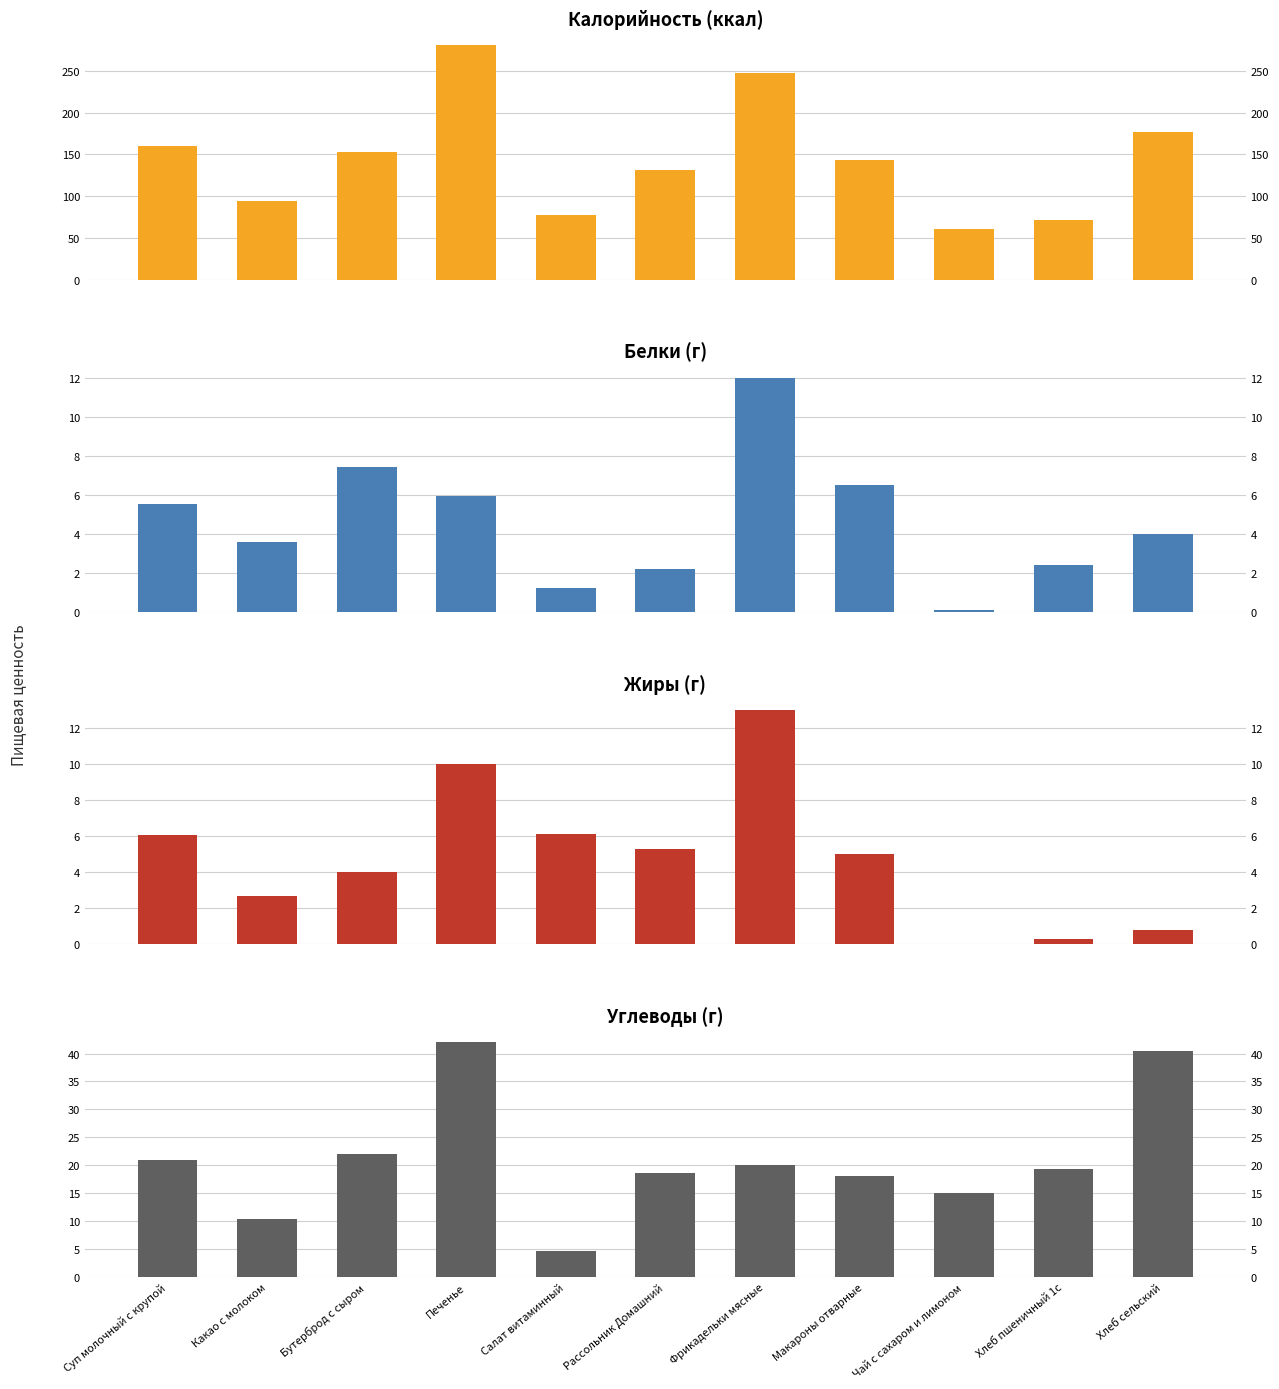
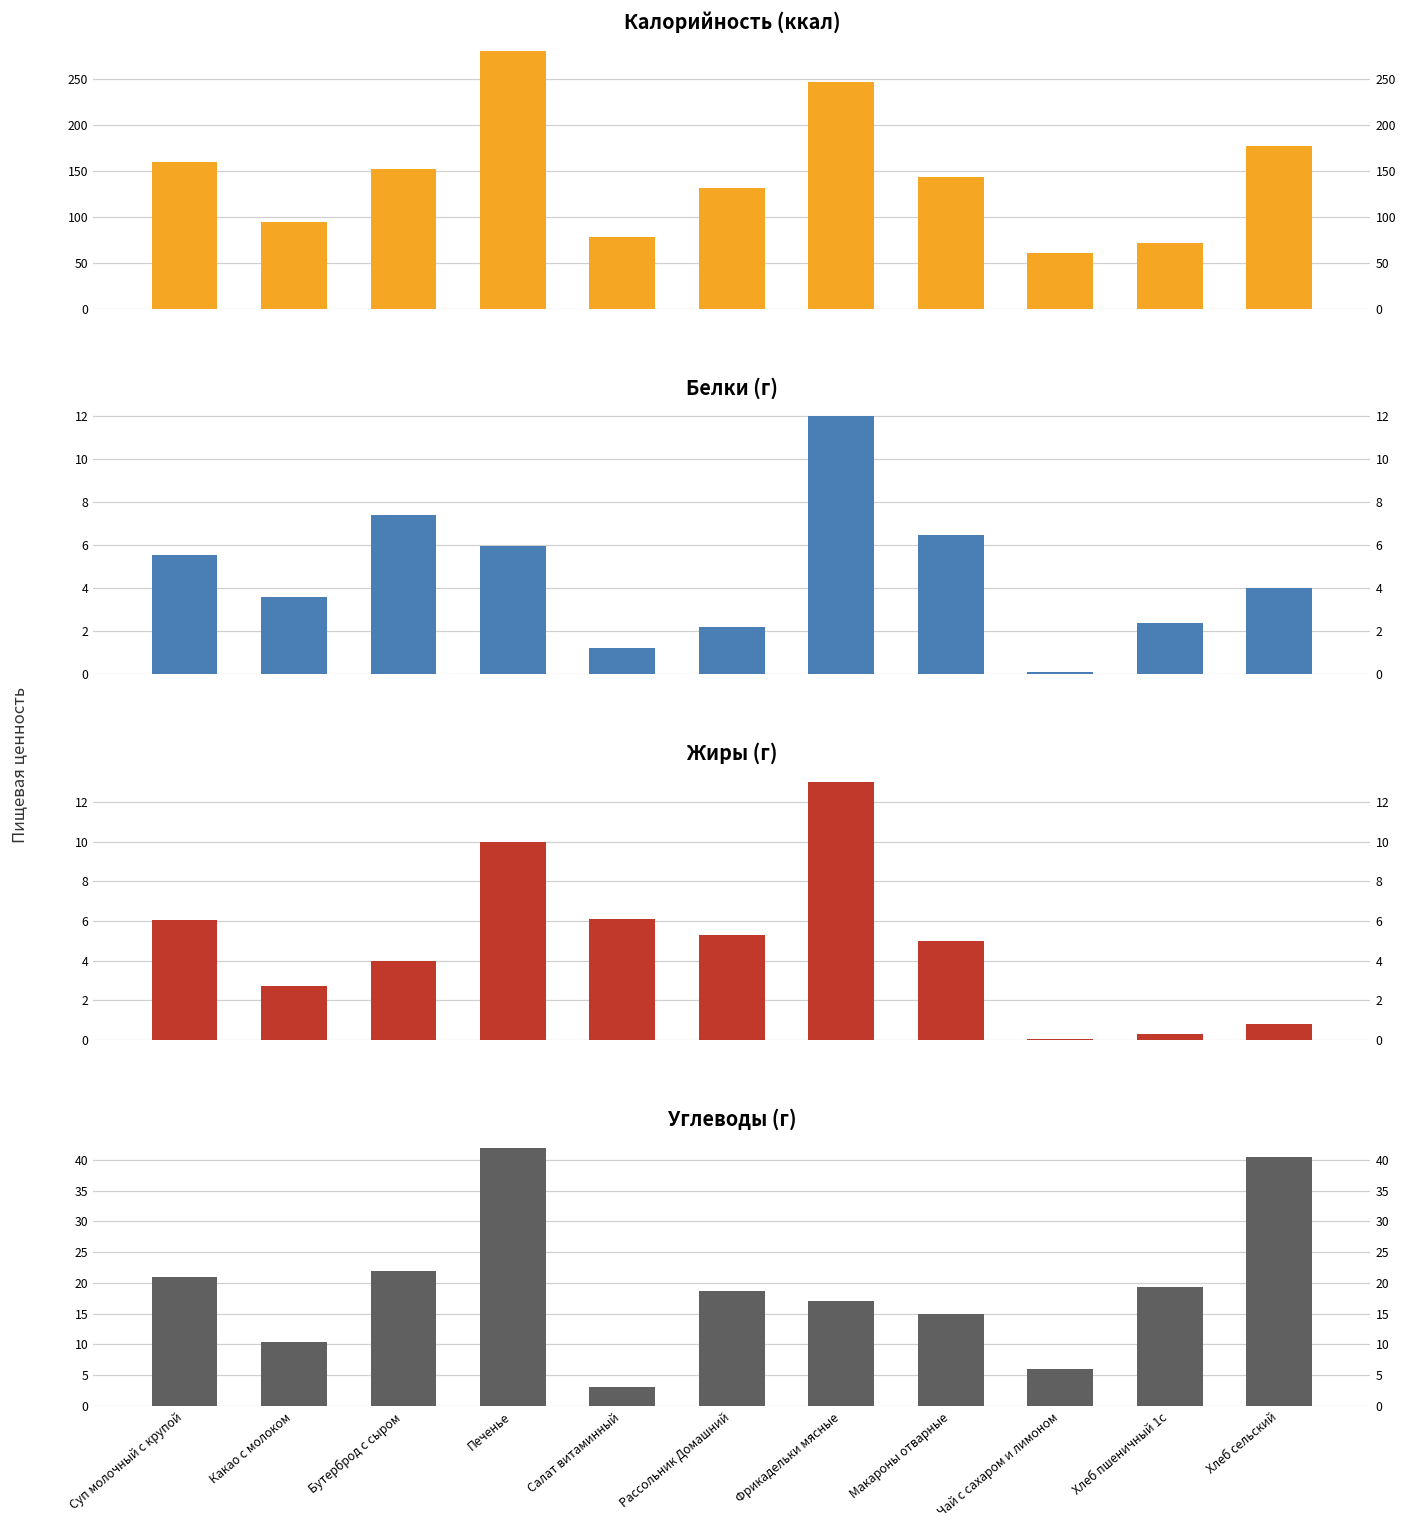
Углеводы (г), Салат витаминный: 5 -> 3
Углеводы (г), Фрикадельки мясные: 20 -> 17
Углеводы (г), Макароны отварные: 18 -> 15
Углеводы (г), Чай с сахаром и лимоном: 15 -> 6
